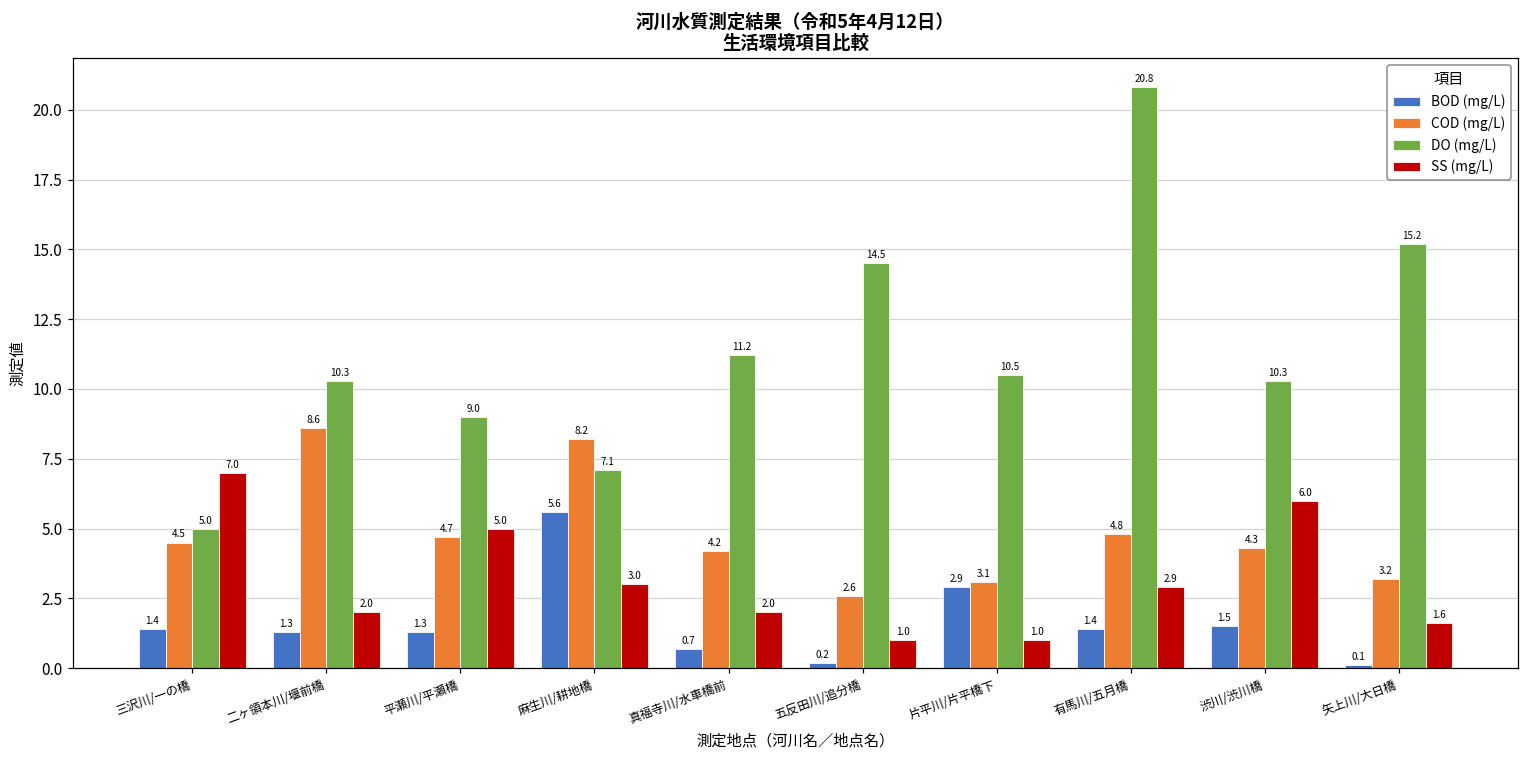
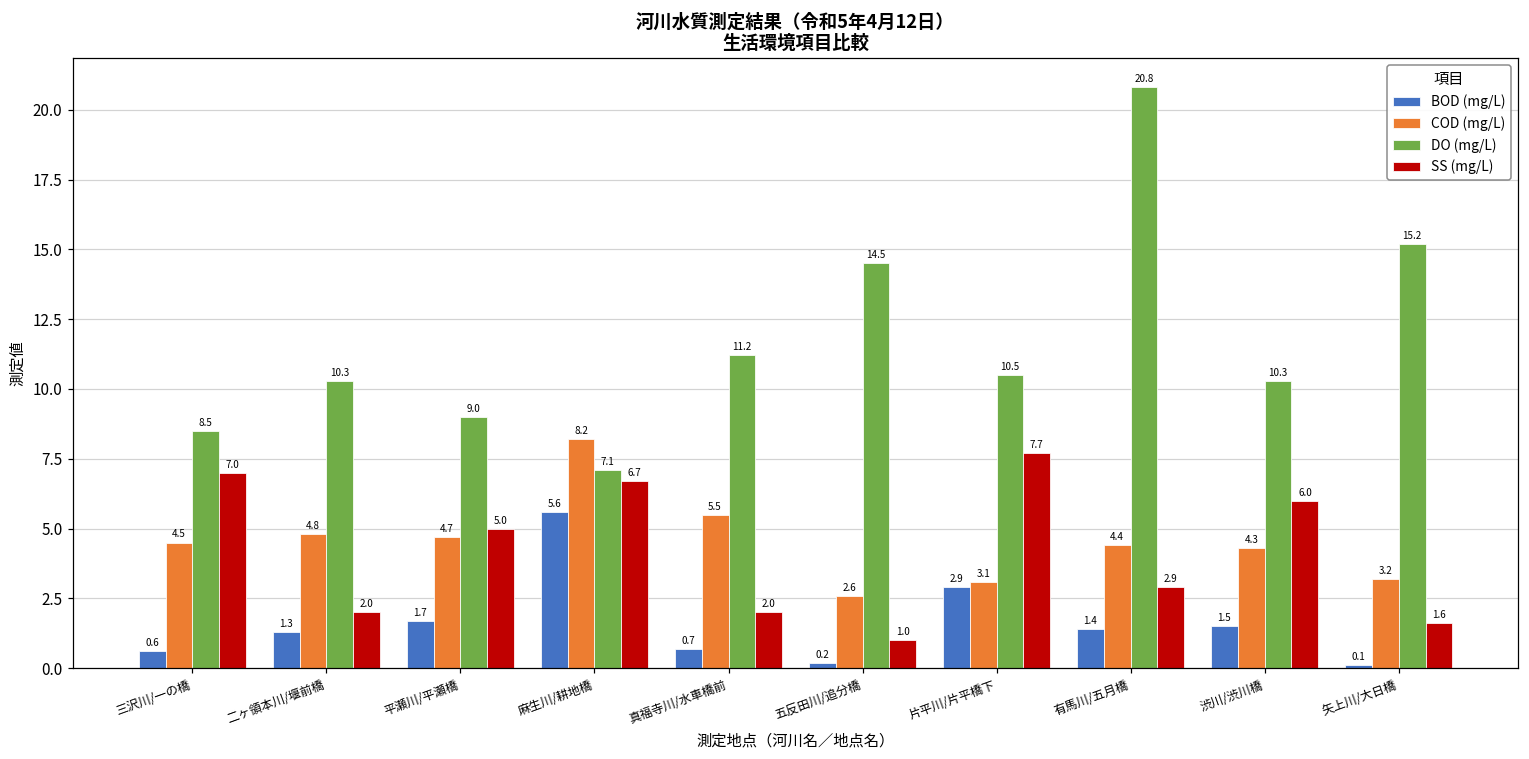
BOD (mg/L), 三沢川/一の橋: 1.4 -> 0.6
DO (mg/L), 三沢川/一の橋: 5.0 -> 8.5
COD (mg/L), 二ヶ領本川/堰前橋: 8.6 -> 4.8
BOD (mg/L), 平瀬川/平瀬橋: 1.3 -> 1.7
SS (mg/L), 麻生川/耕地橋: 3.0 -> 6.7
COD (mg/L), 真福寺川/水車橋前: 4.2 -> 5.5
SS (mg/L), 片平川/片平橋下: 1.0 -> 7.7
COD (mg/L), 有馬川/五月橋: 4.8 -> 4.4
